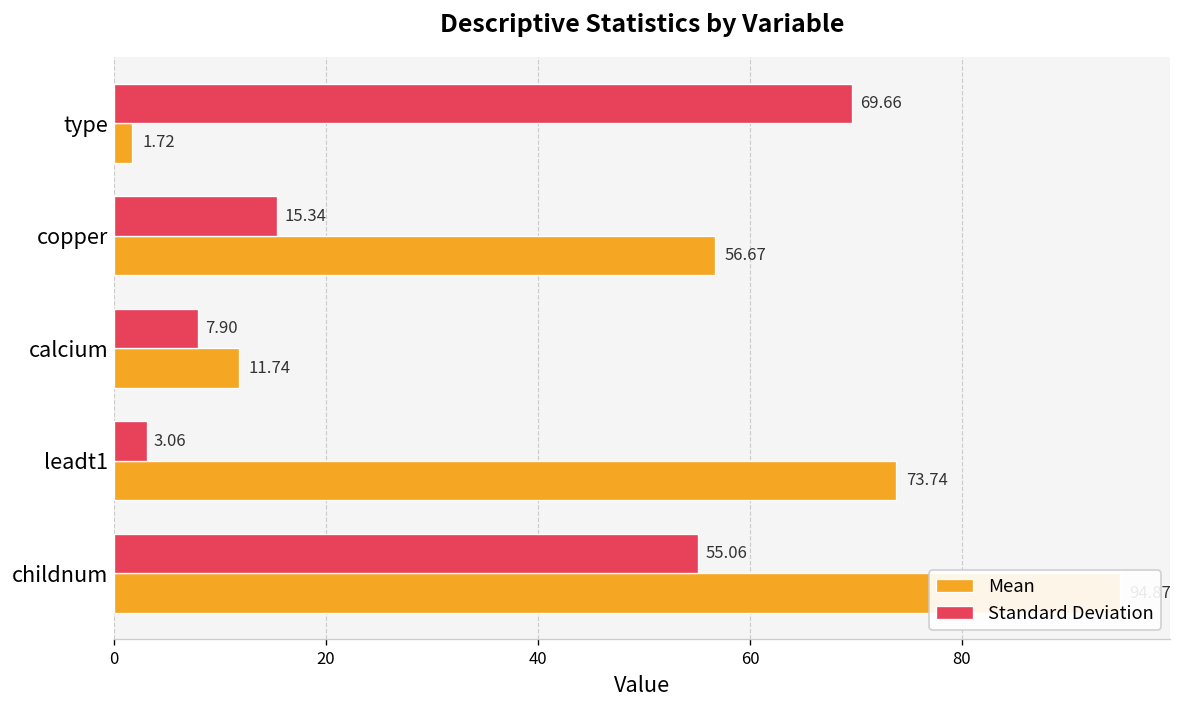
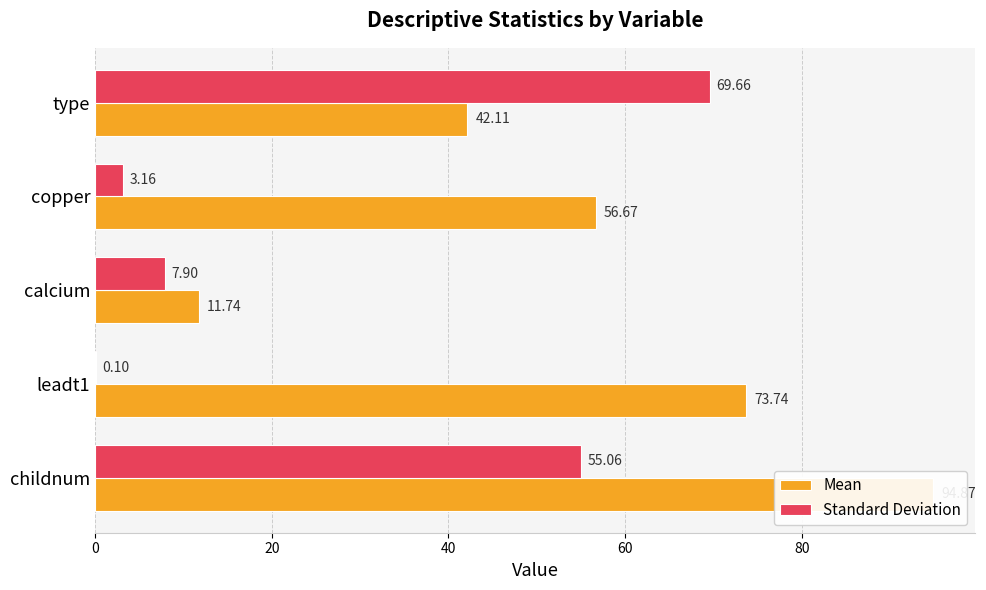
Mean, type: 1.72 -> 42.11
Standard Deviation, copper: 15.34 -> 3.16
Standard Deviation, leadt1: 3.06 -> 0.10
